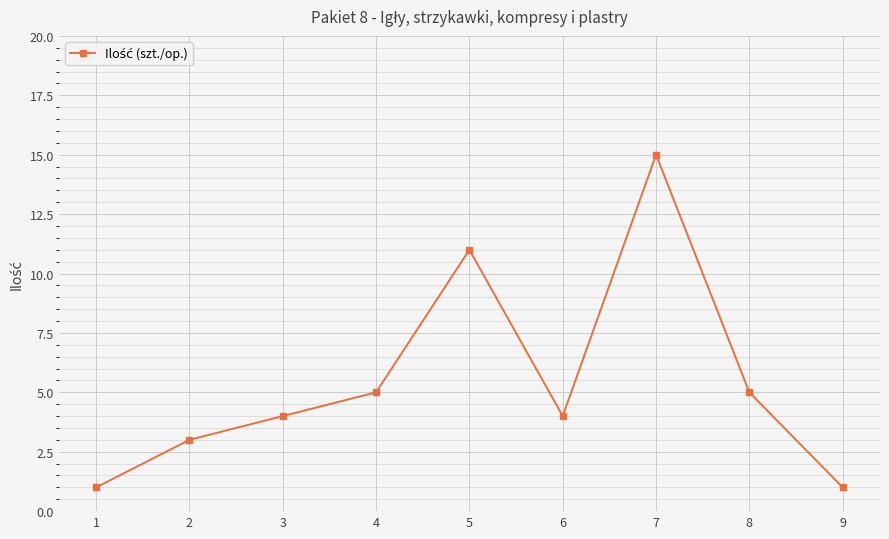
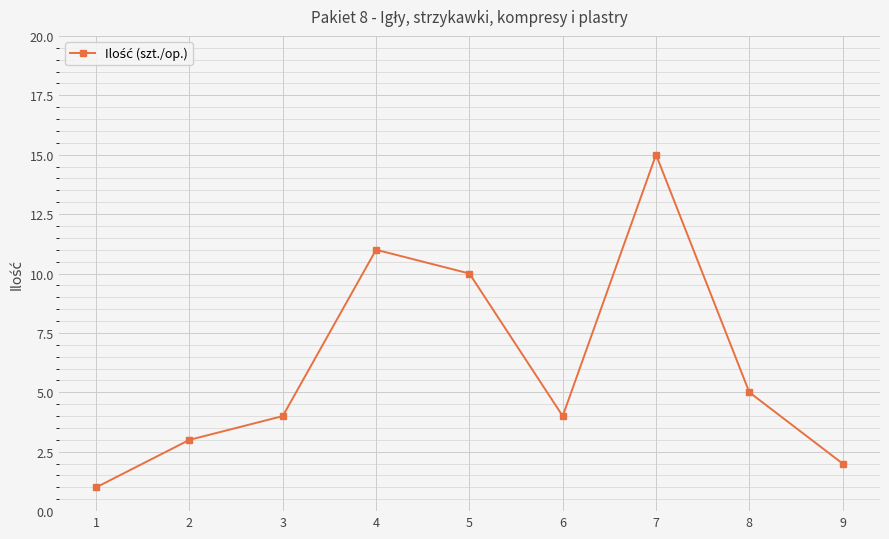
4: 5 -> 11
5: 11 -> 10
9: 1 -> 2
